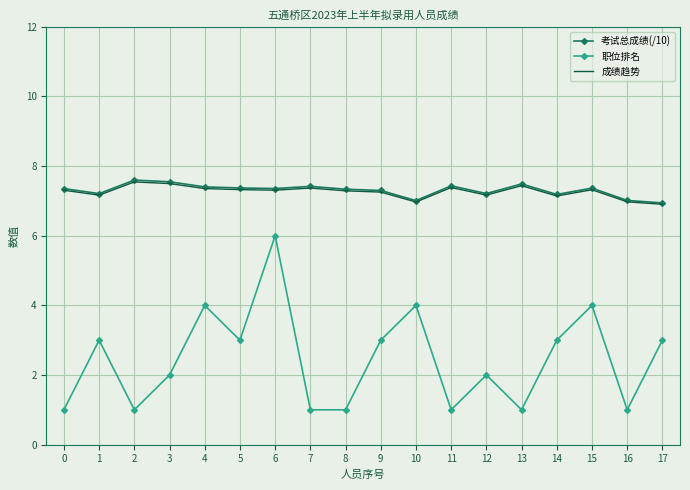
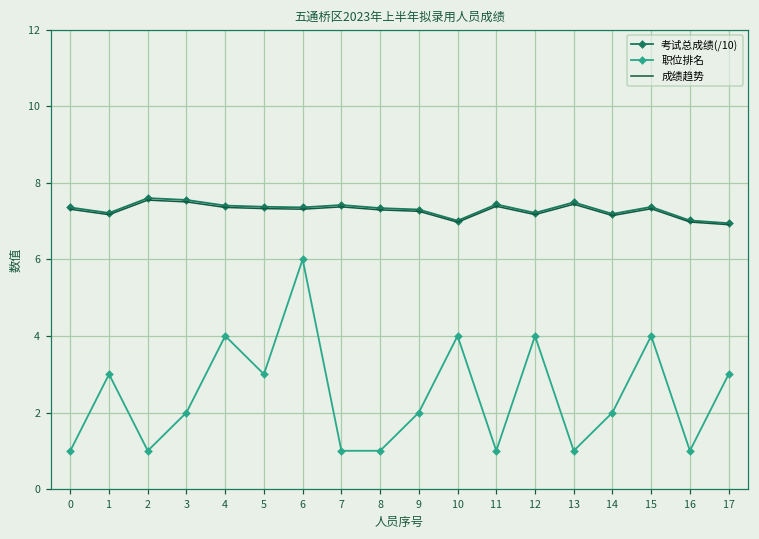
职位排名, 9: 3 -> 2
职位排名, 12: 2 -> 4
职位排名, 14: 3 -> 2
